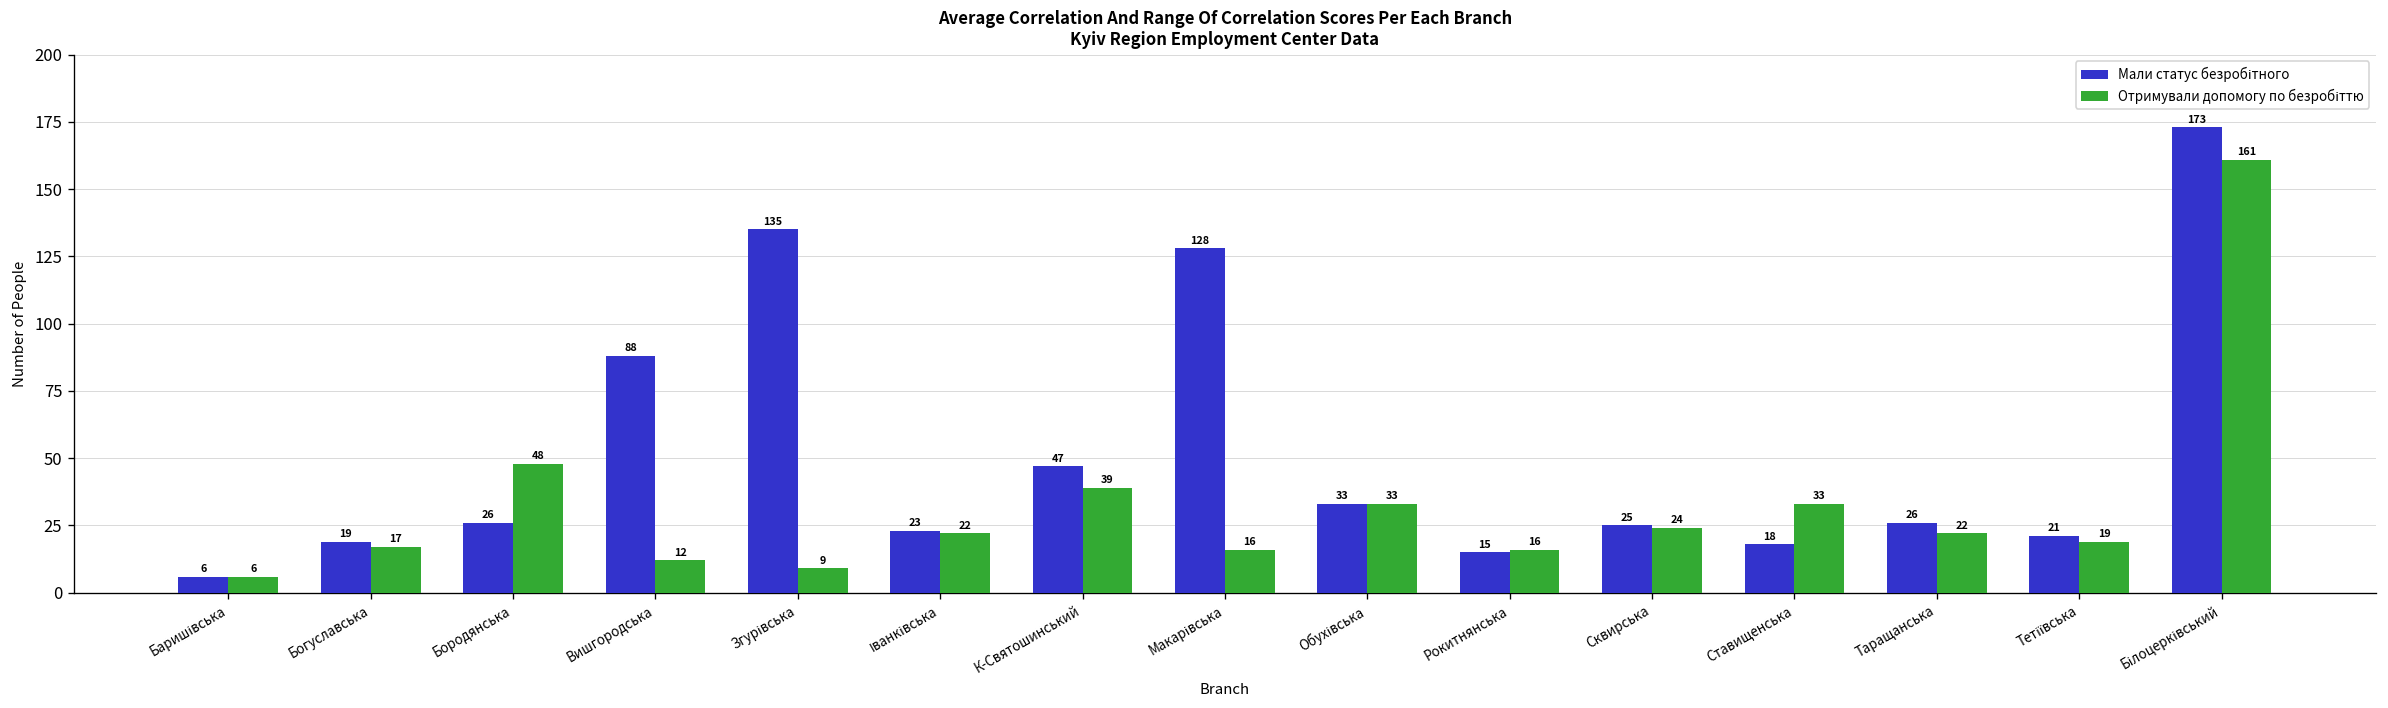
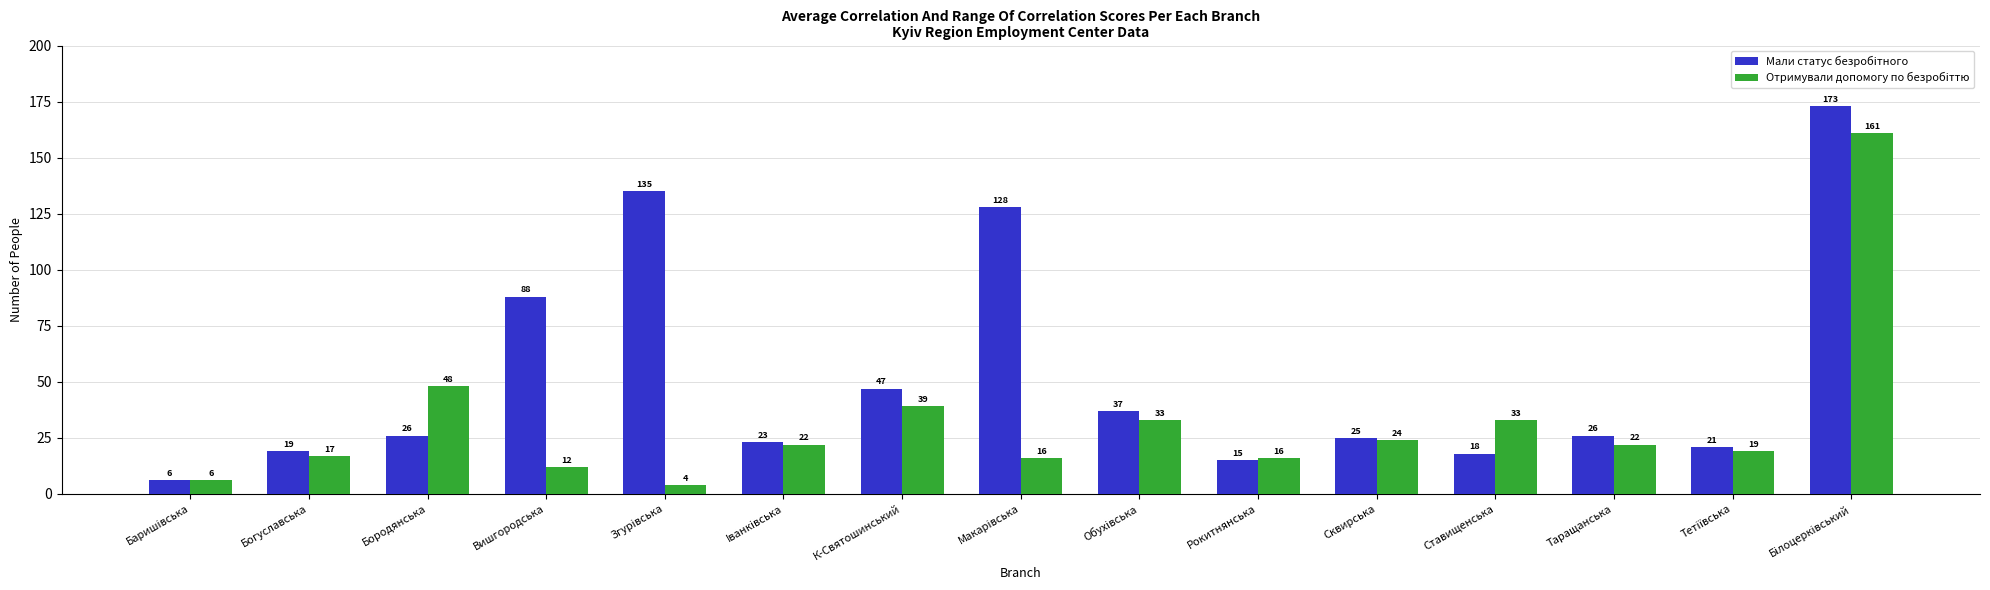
Отримували допомогу по безробіттю, Згурівська: 9 -> 4
Мали статус безробітного, Обухівська: 33 -> 37
